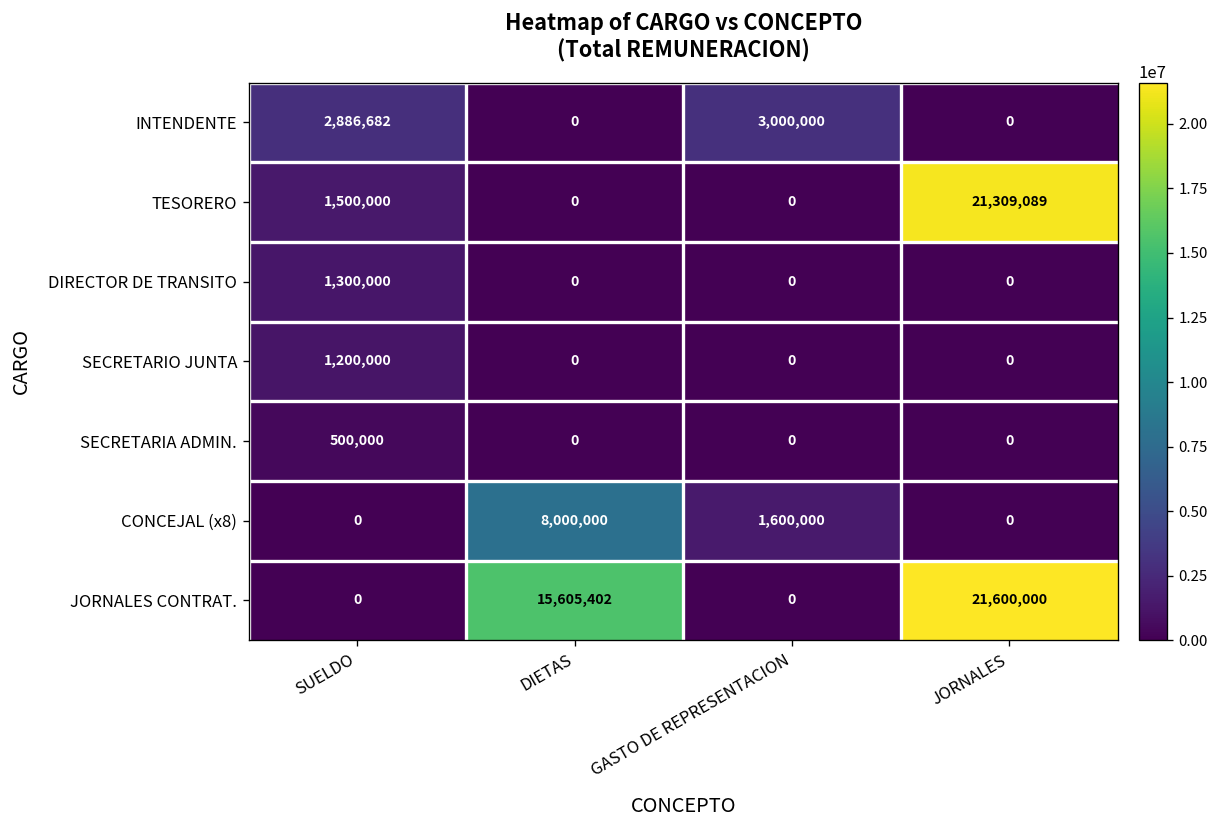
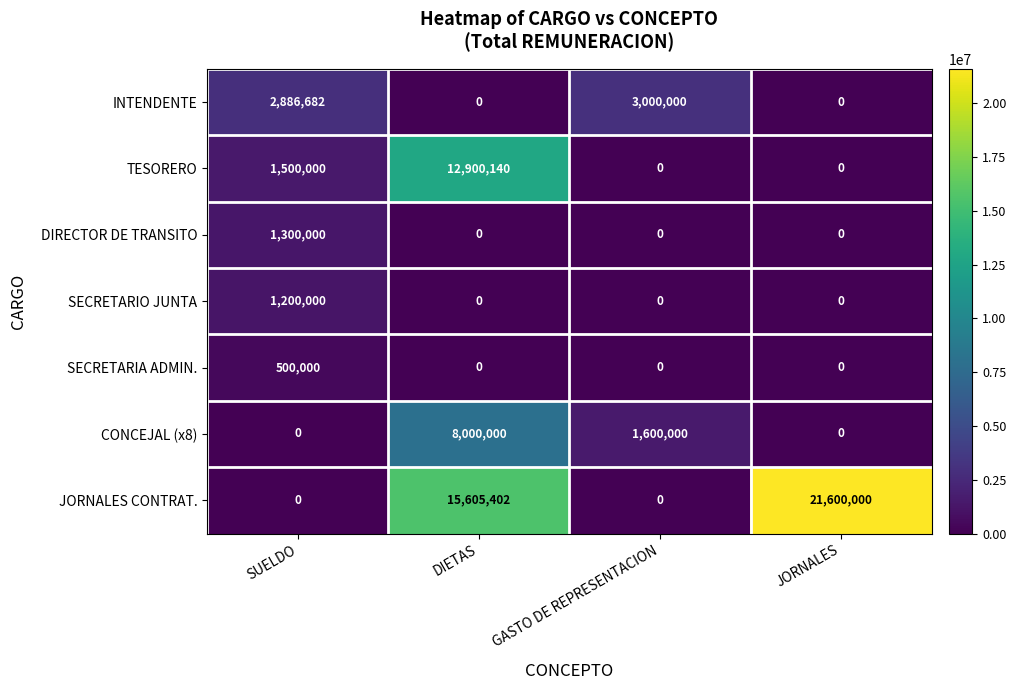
TESORERO, DIETAS: 0 -> 12,900,140
TESORERO, JORNALES: 21,309,089 -> 0
